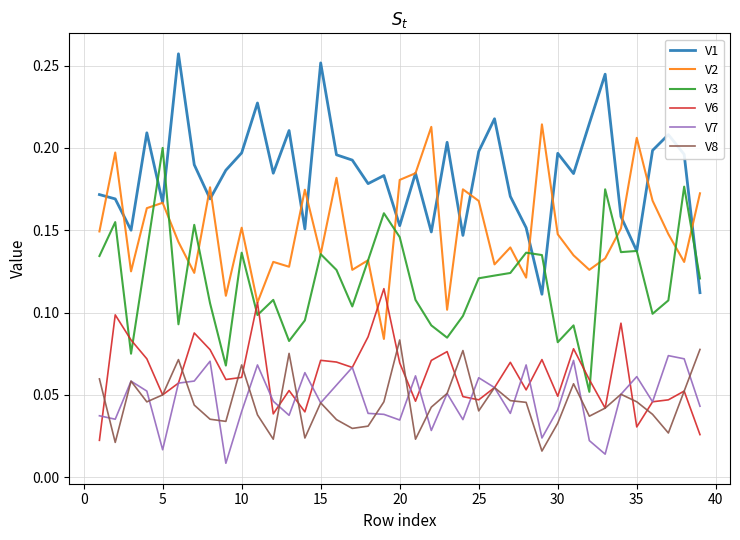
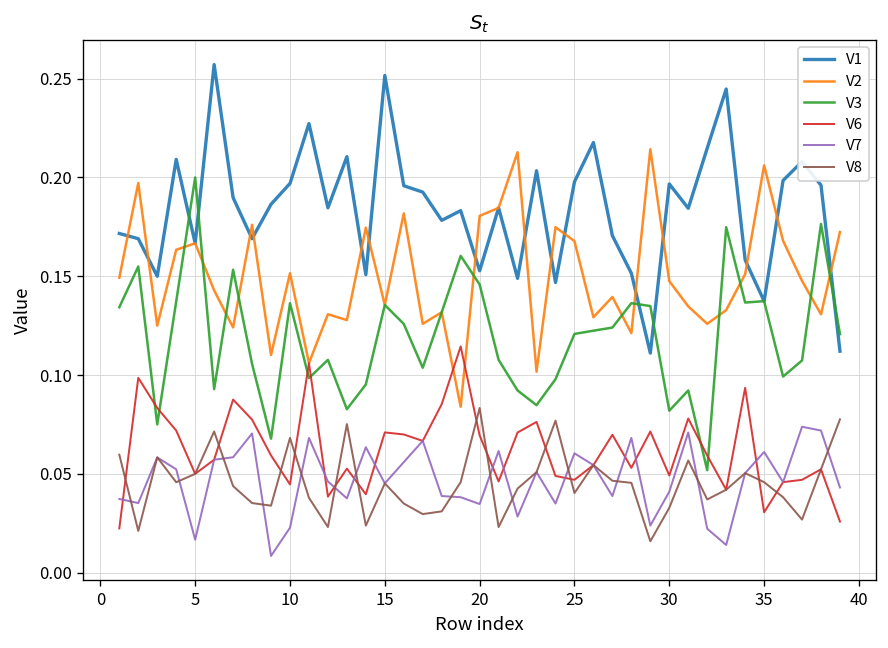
V6, 10: 0.061 -> 0.045
V7, 10: 0.040 -> 0.023
